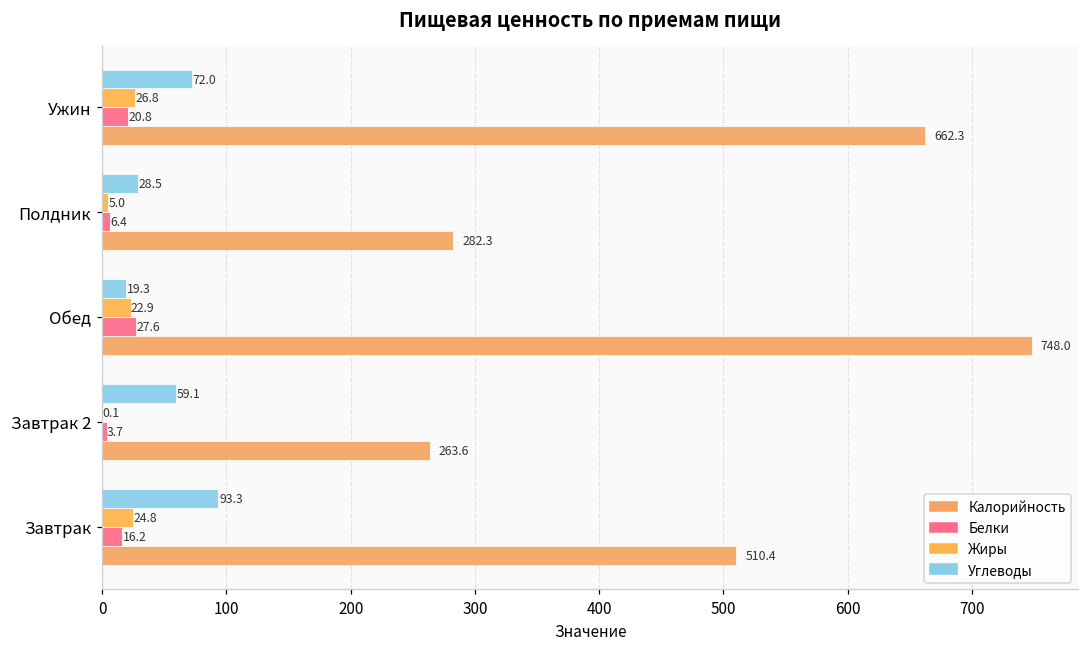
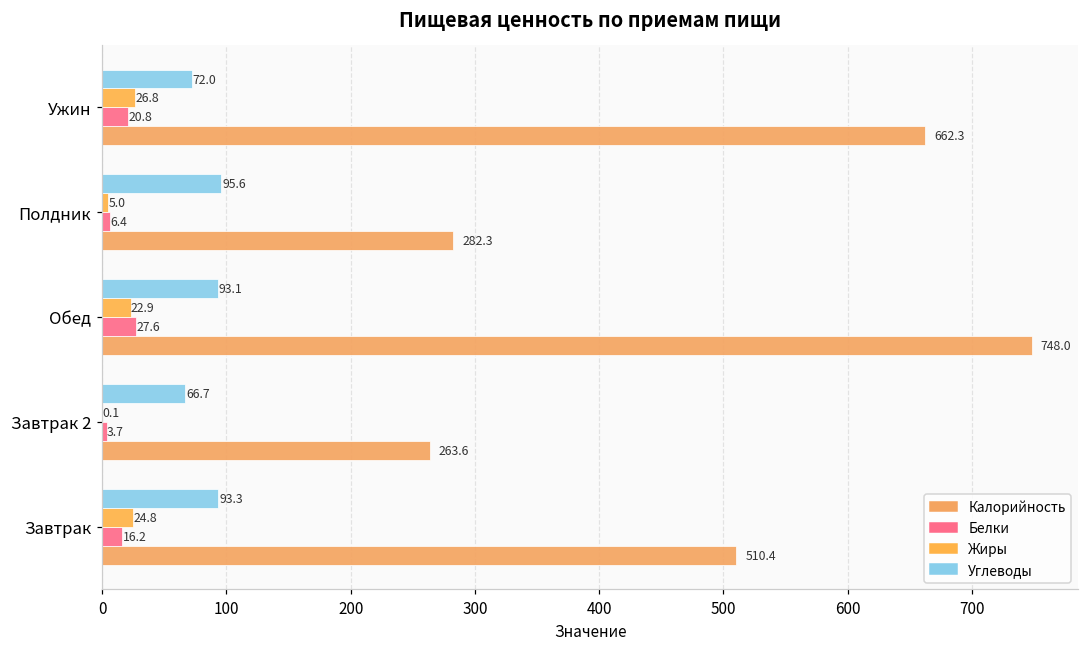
Углеводы, Полдник: 28.5 -> 95.6
Углеводы, Обед: 19.3 -> 93.1
Углеводы, Завтрак 2: 59.1 -> 66.7
